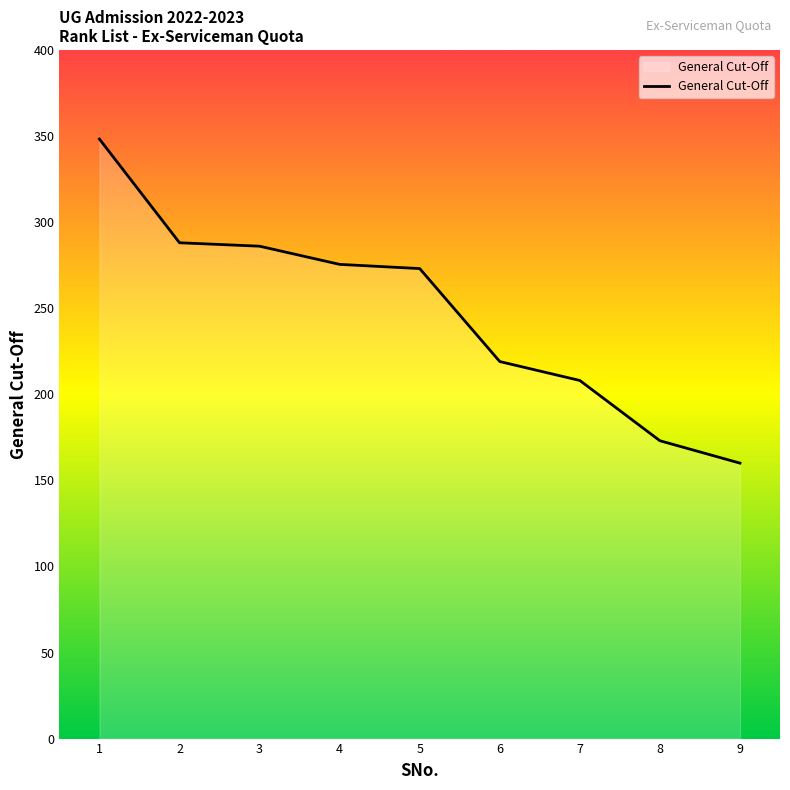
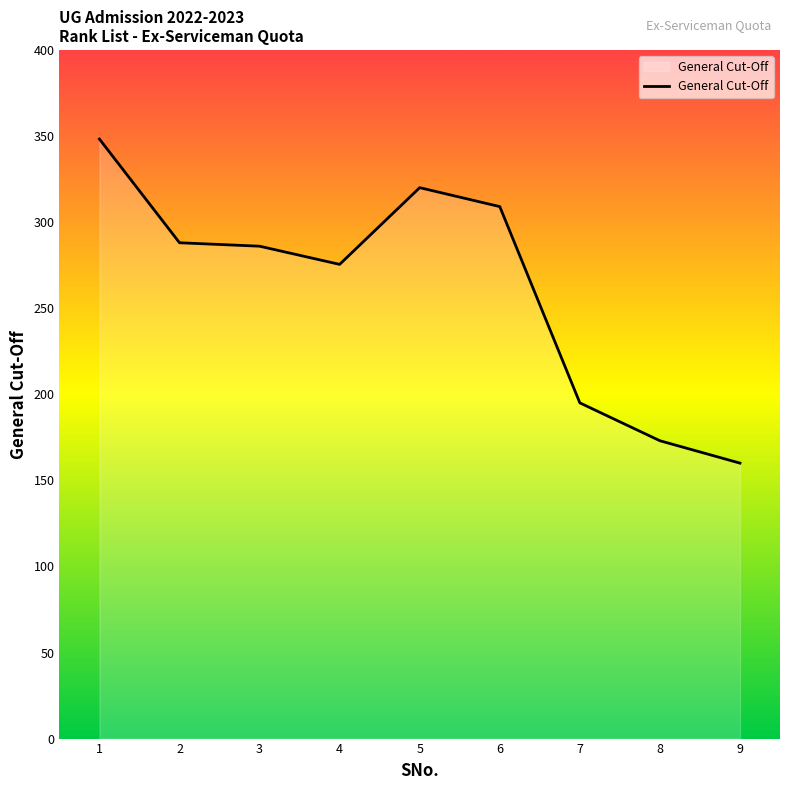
5: 273 -> 320
6: 219 -> 309
7: 208 -> 195
